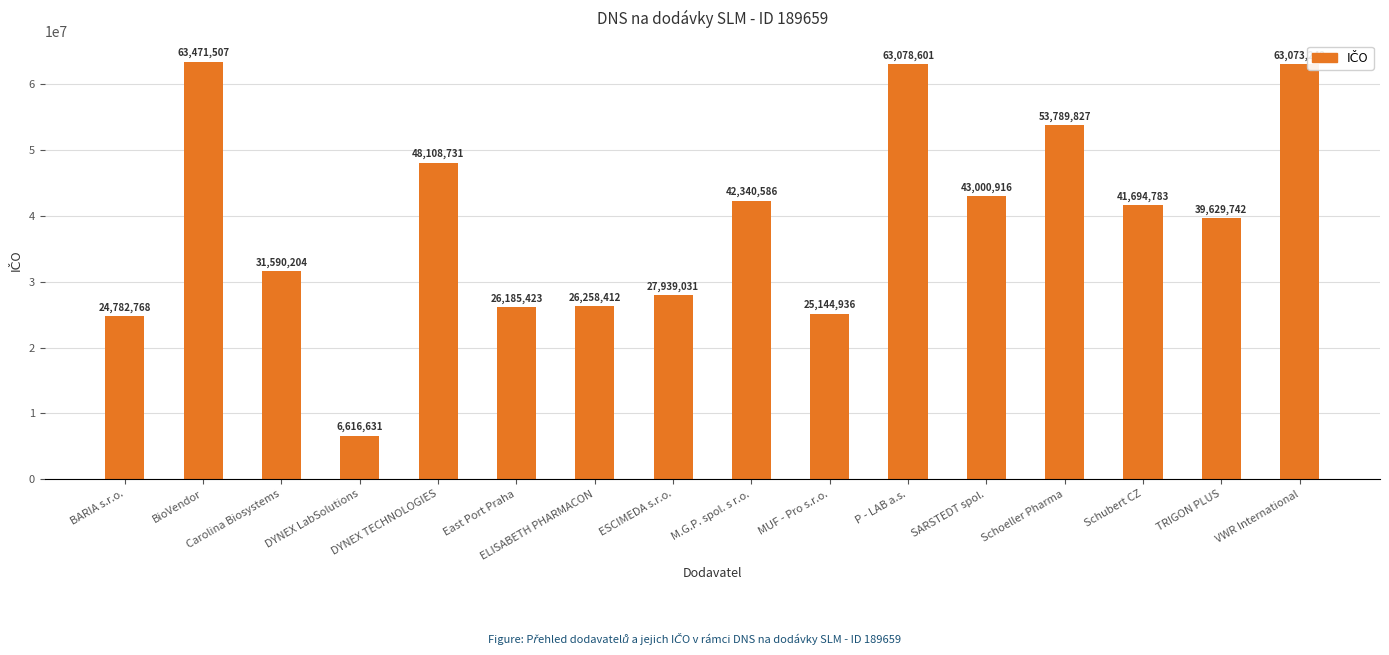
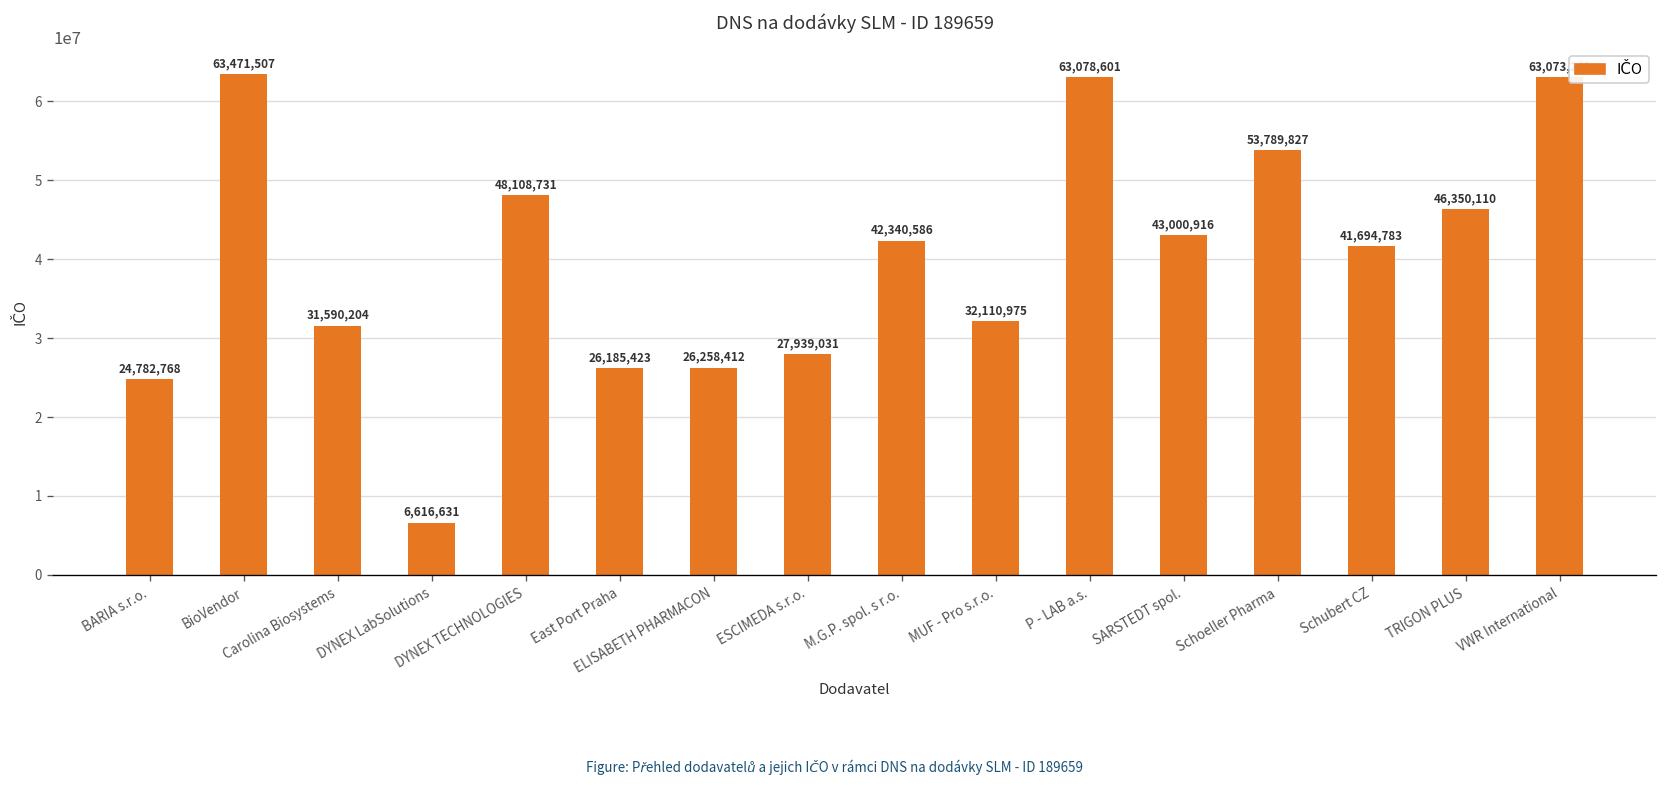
MUF - Pro s.r.o.: 25,144,936 -> 32,110,975
TRIGON PLUS: 39,629,742 -> 46,350,110
